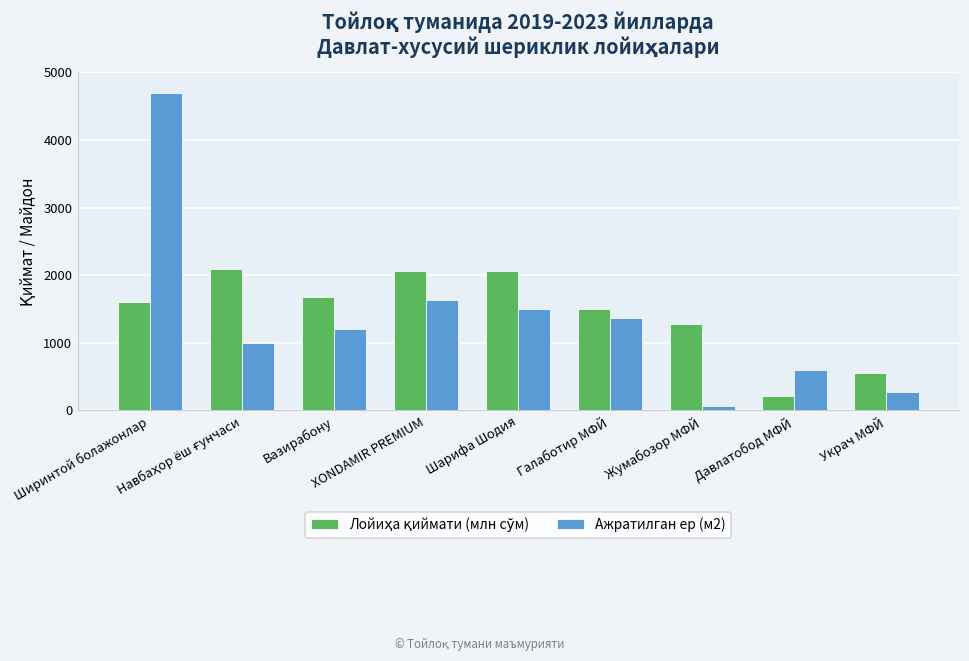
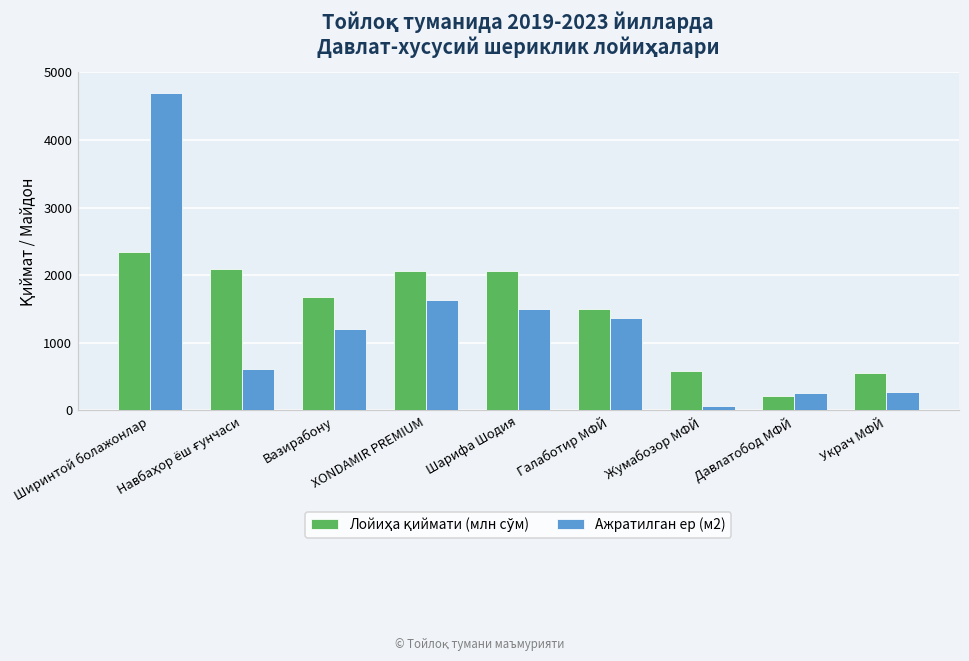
Лойиҳа қиймати (млн сўм), Ширинтой болажонлар: 1600 -> 2300
Ажратилган ер (м2), Навбаҳор ёш ғунчаси: 1000 -> 600
Лойиҳа қиймати (млн сўм), Жумабозор МФЙ: 1300 -> 600
Ажратилган ер (м2), Давлатобод МФЙ: 600 -> 300
